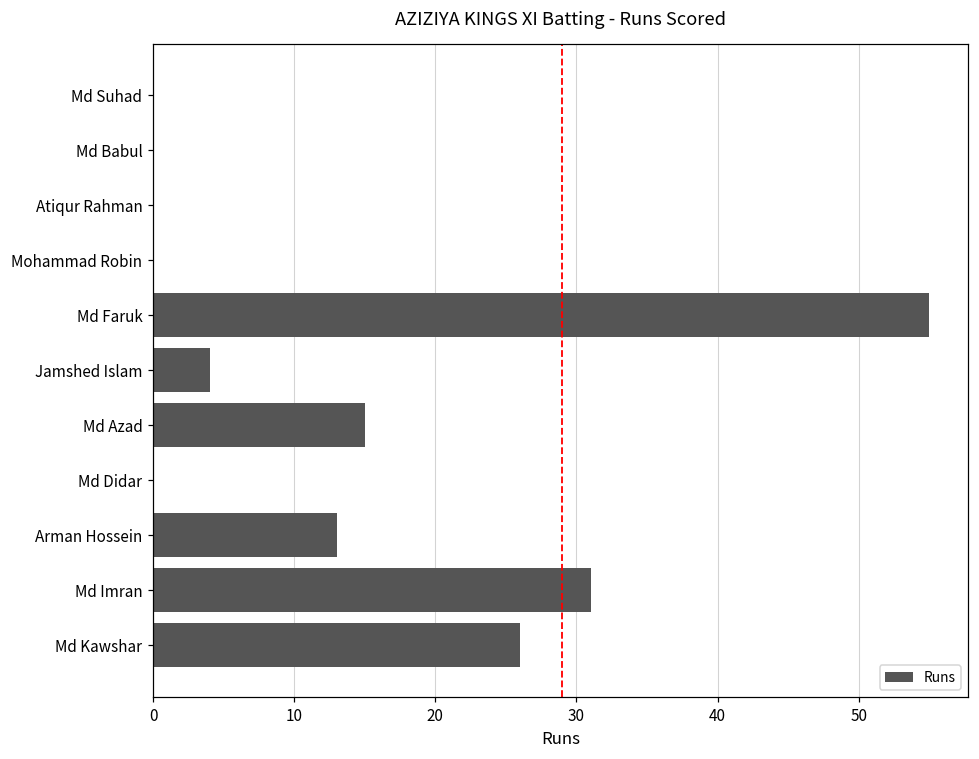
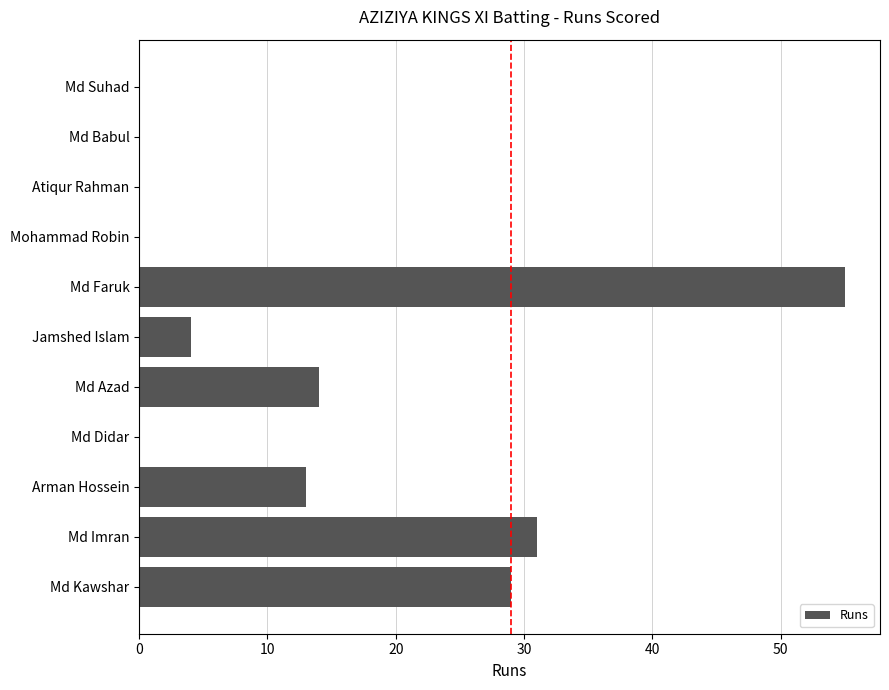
Md Azad: 15 -> 14
Md Kawshar: 26 -> 29
